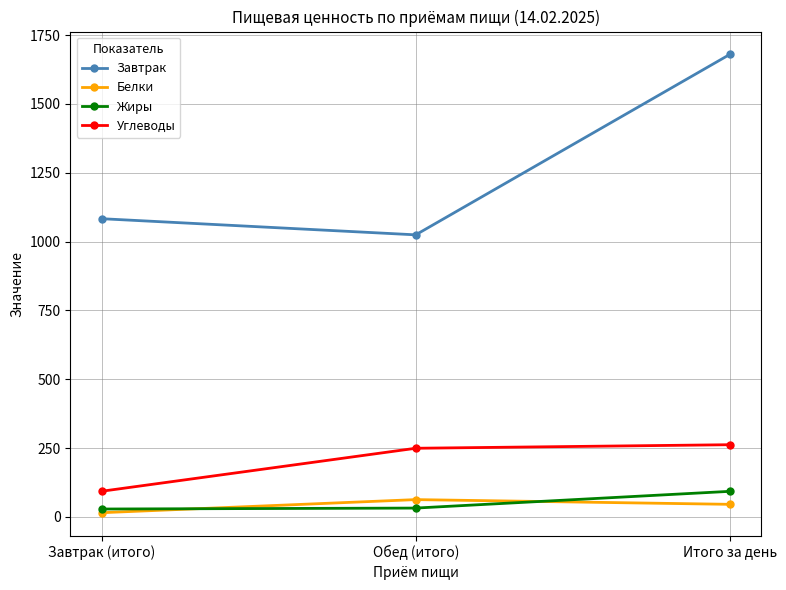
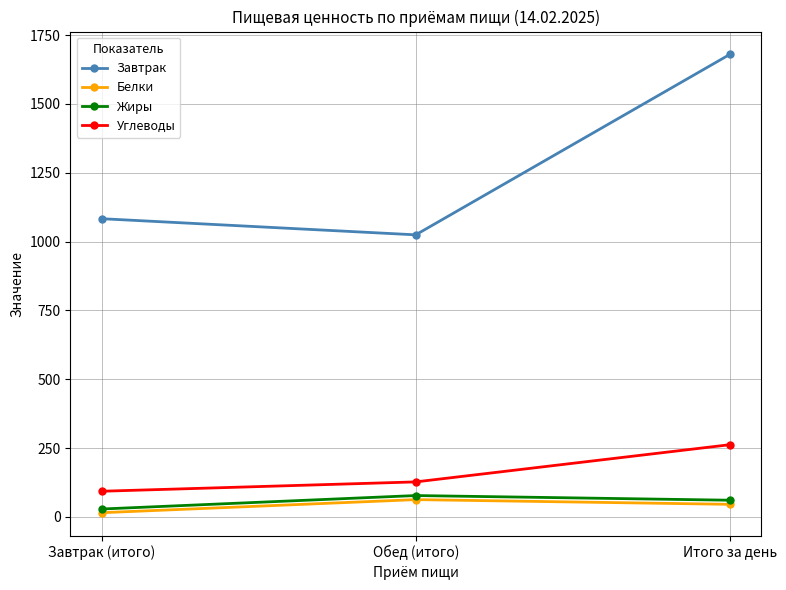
Жиры, Обед (итого): 30 -> 80
Углеводы, Обед (итого): 250 -> 130
Жиры, Итого за день: 90 -> 60
